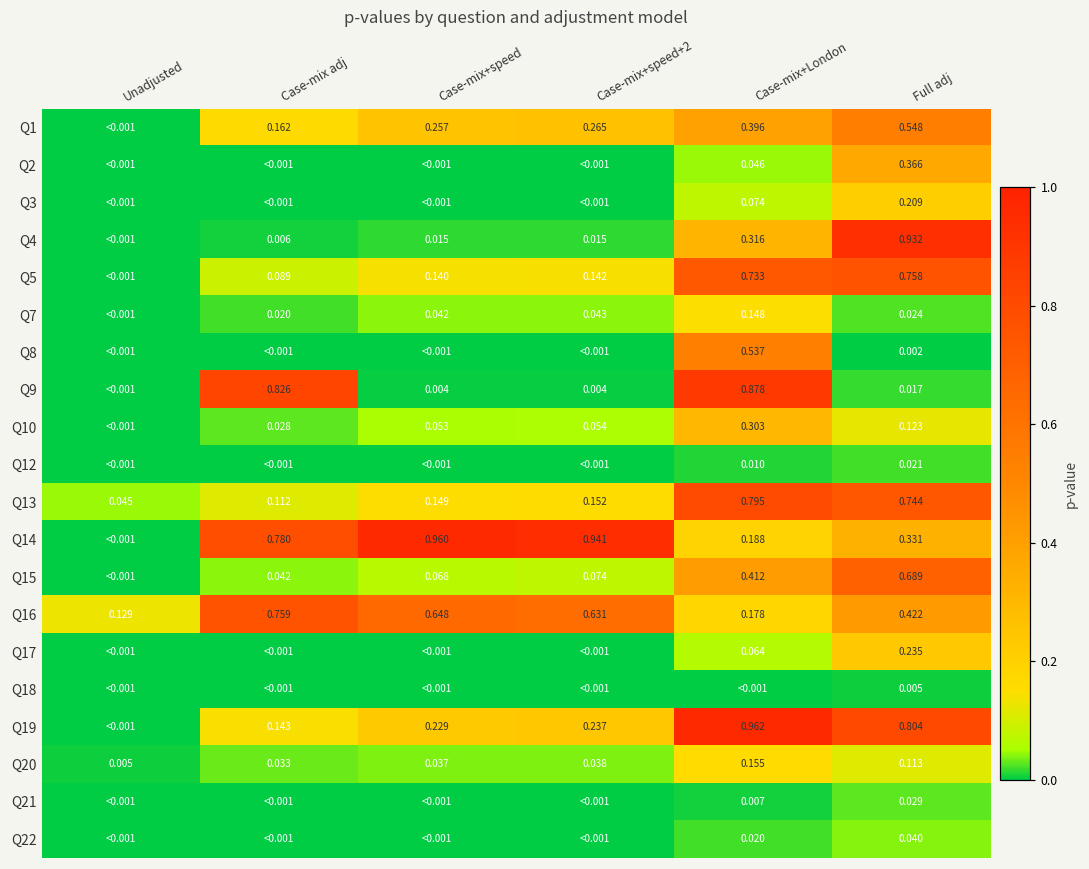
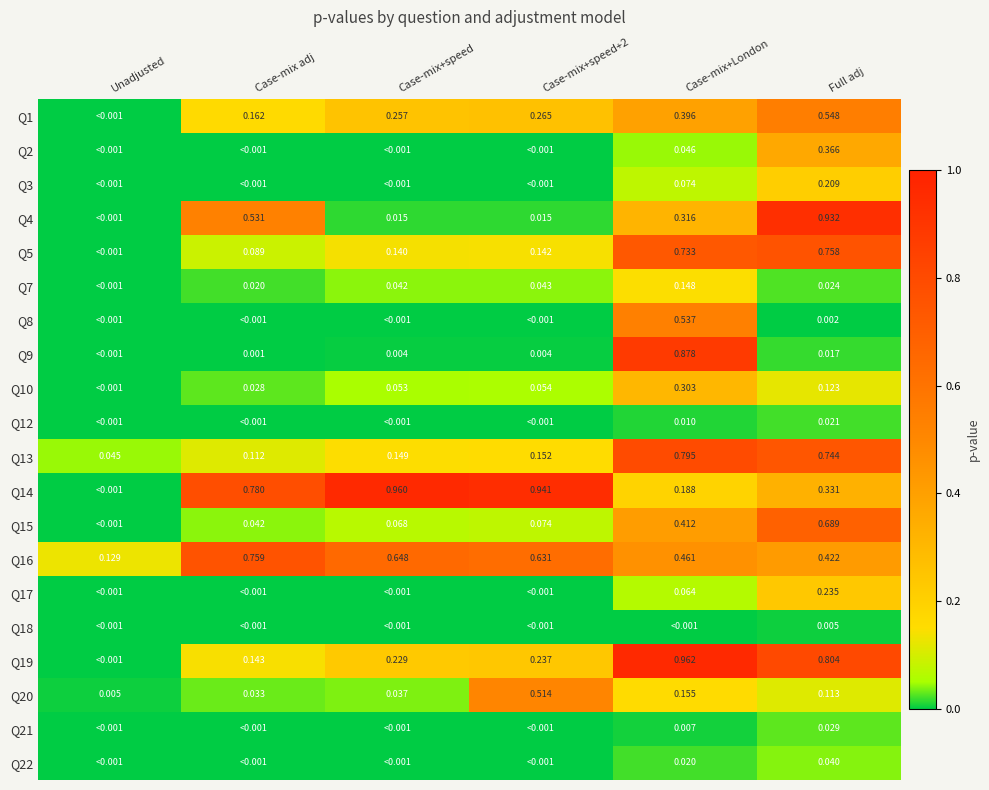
Q4, Case-mix adj: 0.006 -> 0.531
Q9, Case-mix adj: 0.826 -> 0.001
Q16, Case-mix+London: 0.178 -> 0.461
Q20, Case-mix+speed+2: 0.038 -> 0.514
